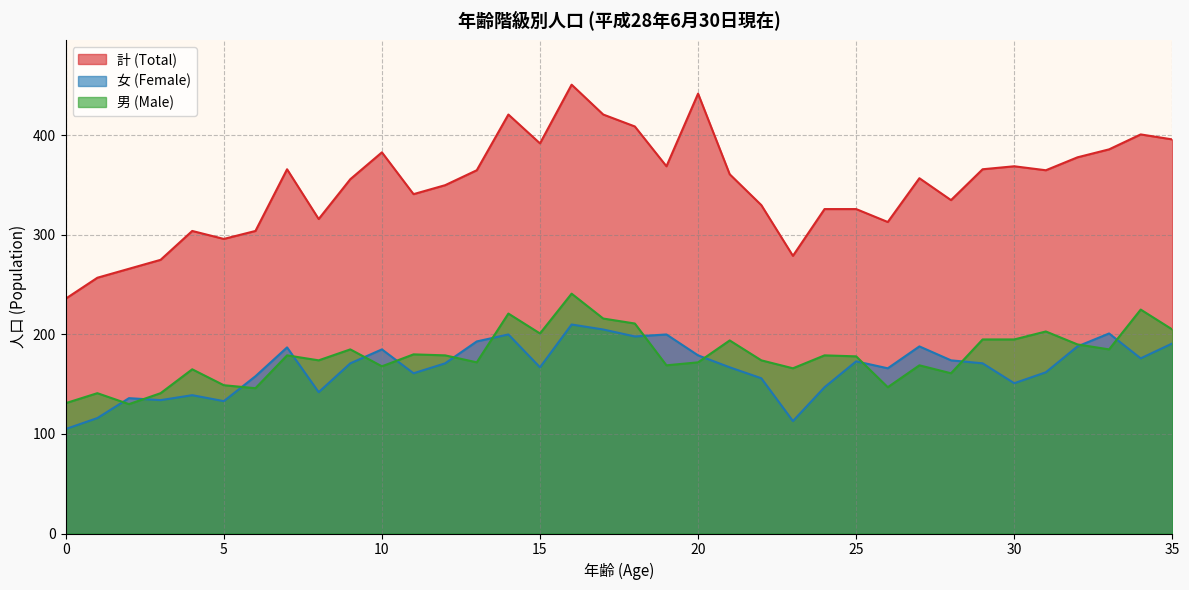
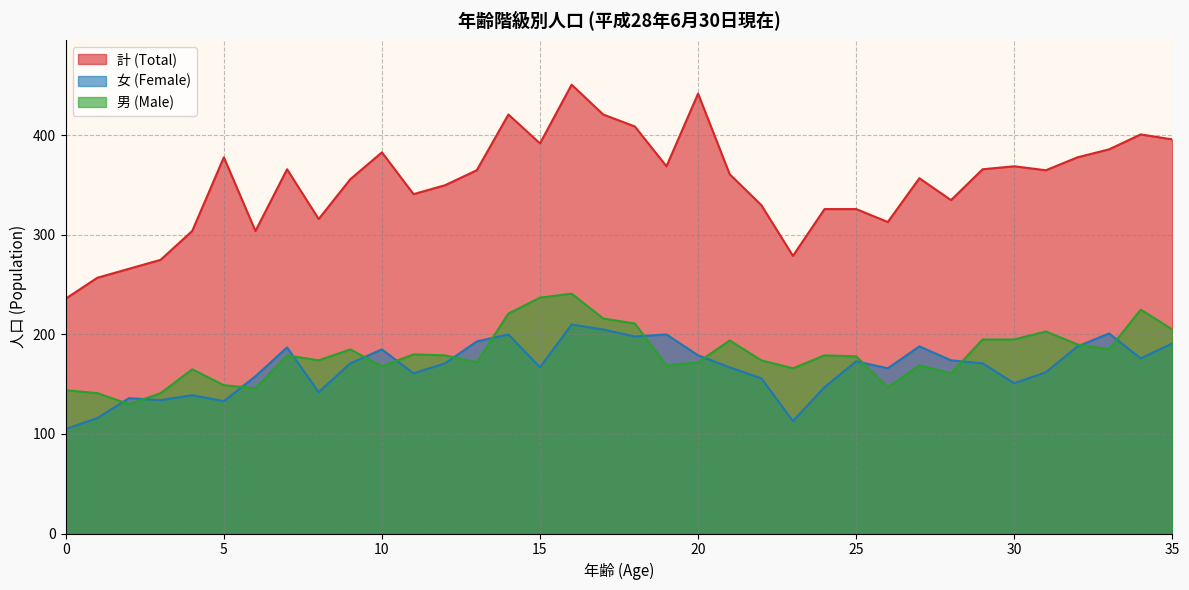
男 (Male), 0: 130 -> 140
計 (Total), 5: 300 -> 380
男 (Male), 15: 200 -> 240
